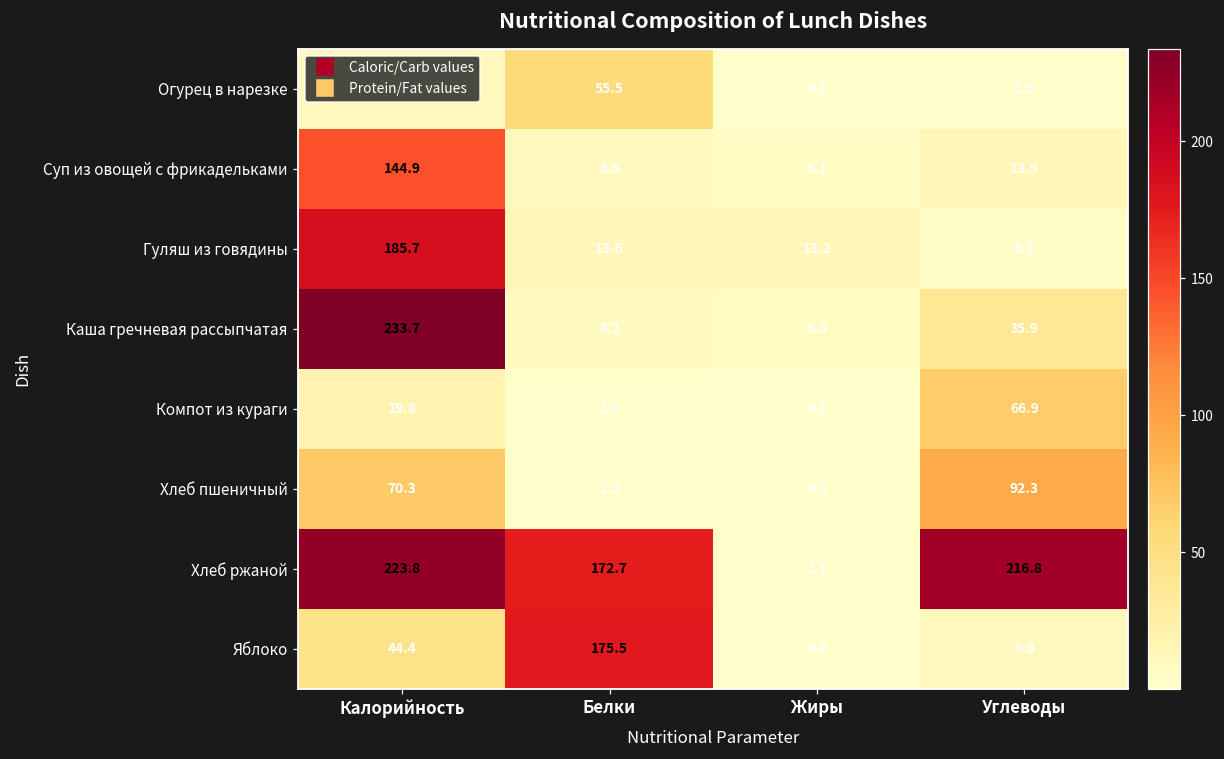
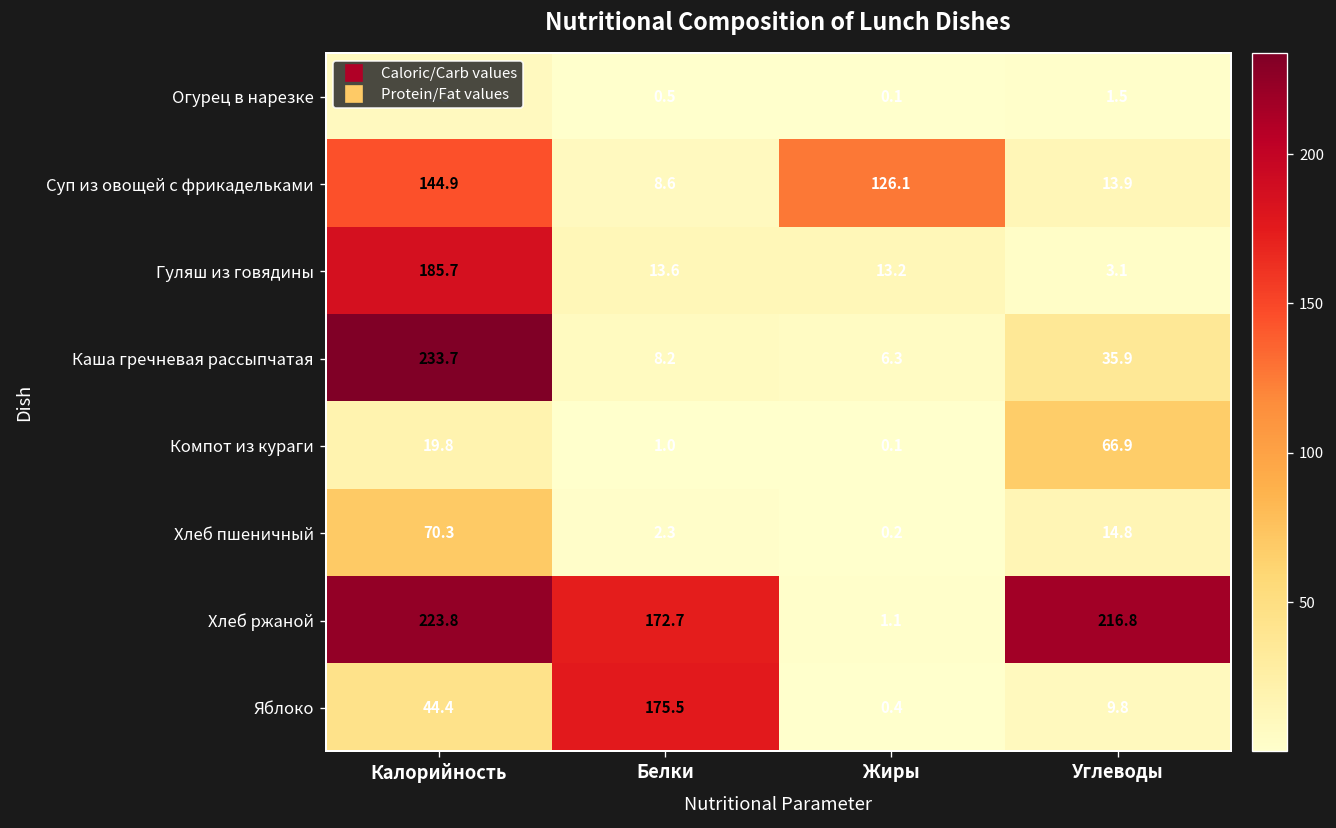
Огурец в нарезке, Белки: 55.5 -> 0.5
Суп из овощей с фрикадельками, Жиры: 6.1 -> 126.1
Хлеб пшеничный, Углеводы: 92.3 -> 14.8
